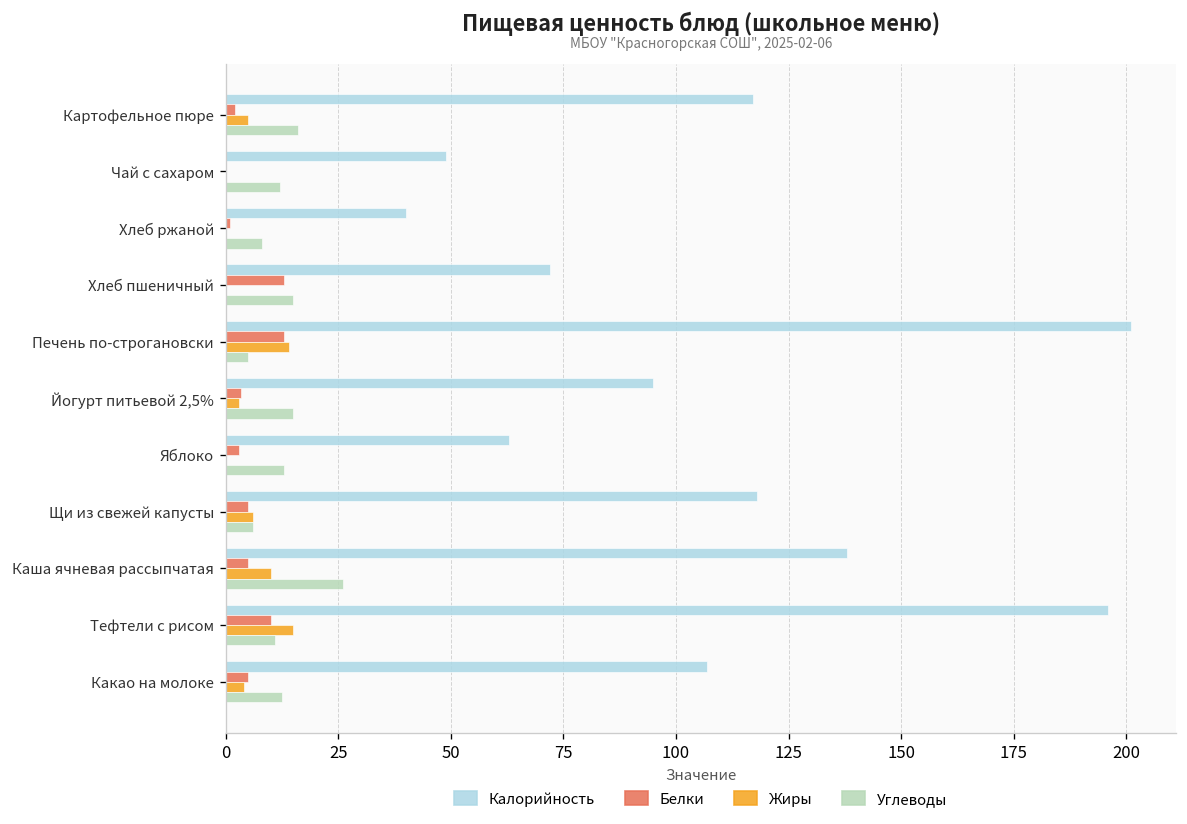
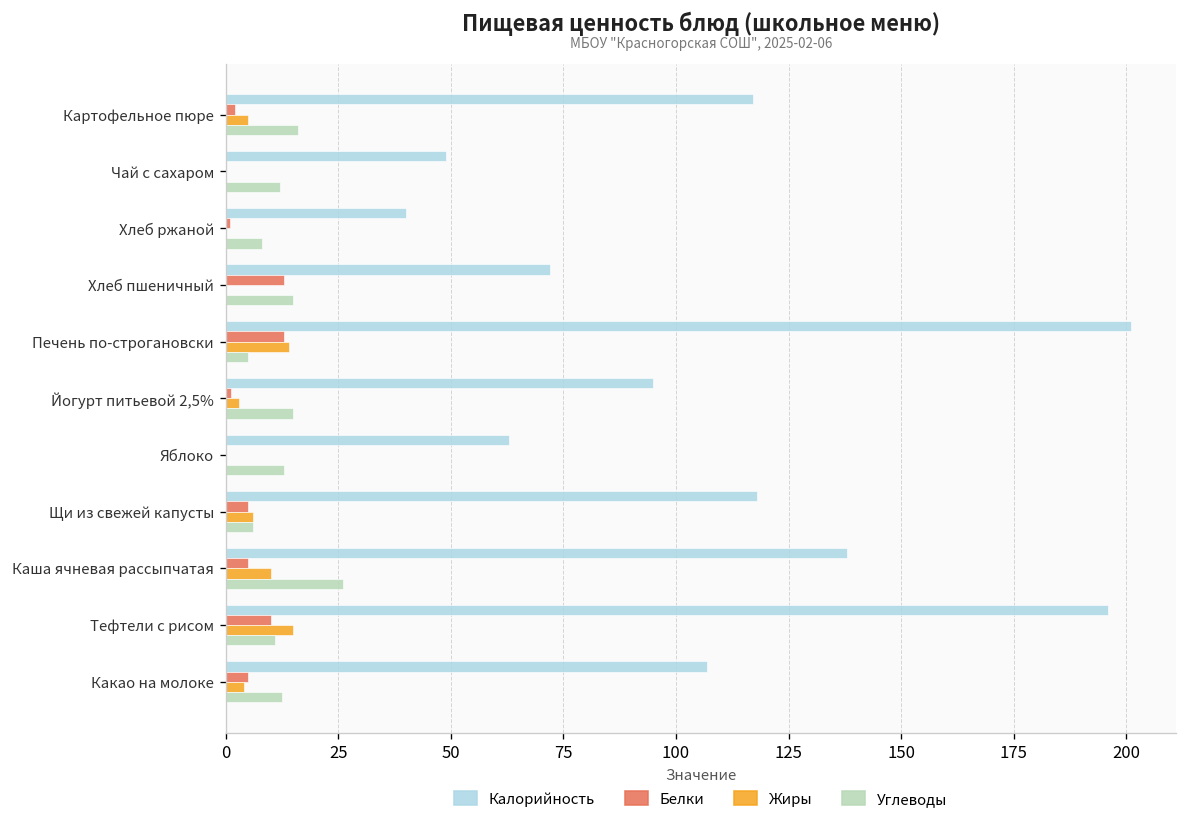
Белки, Йогурт питьевой 2,5%: 3 -> 1
Белки, Яблоко: 3 -> 0
